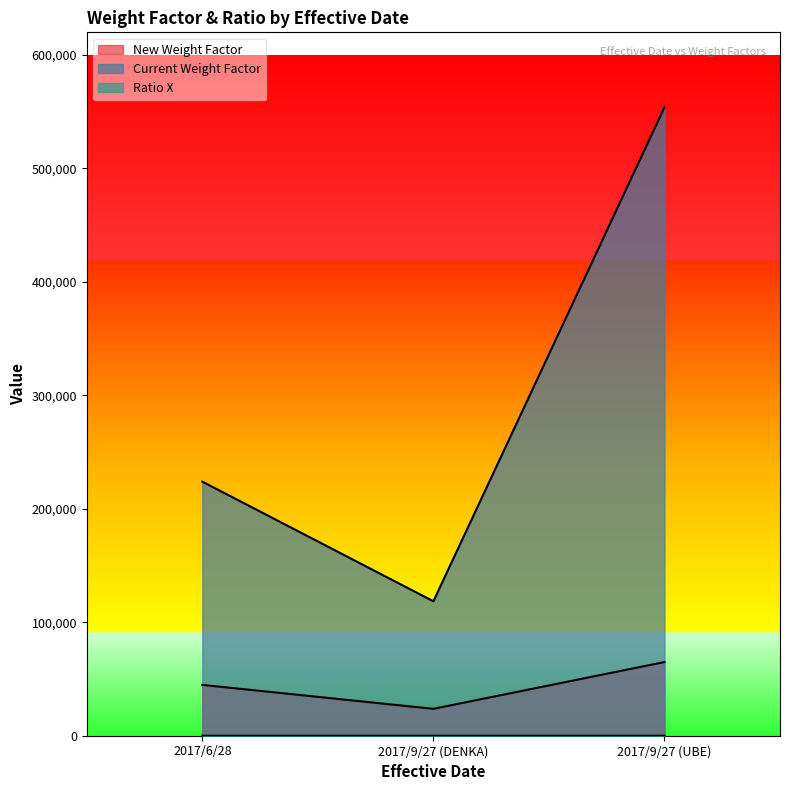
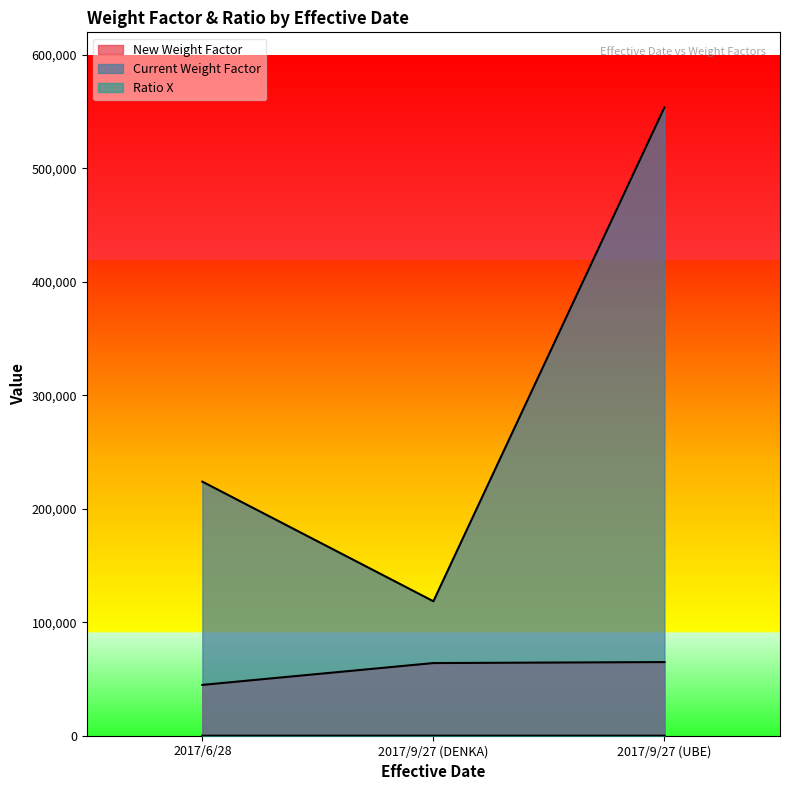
New Weight Factor, 2017/9/27 (DENKA): 24,000 -> 64,000
